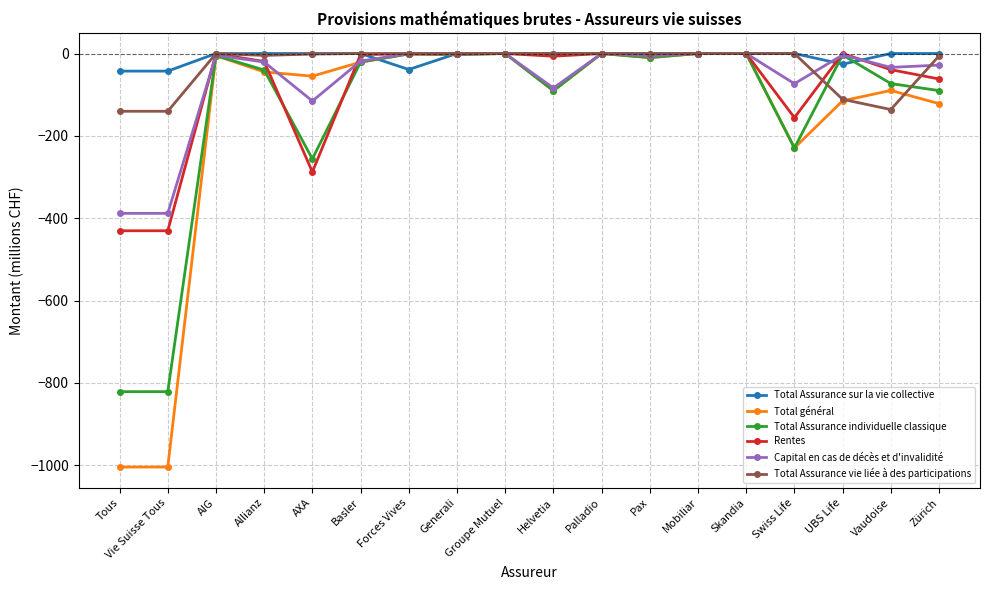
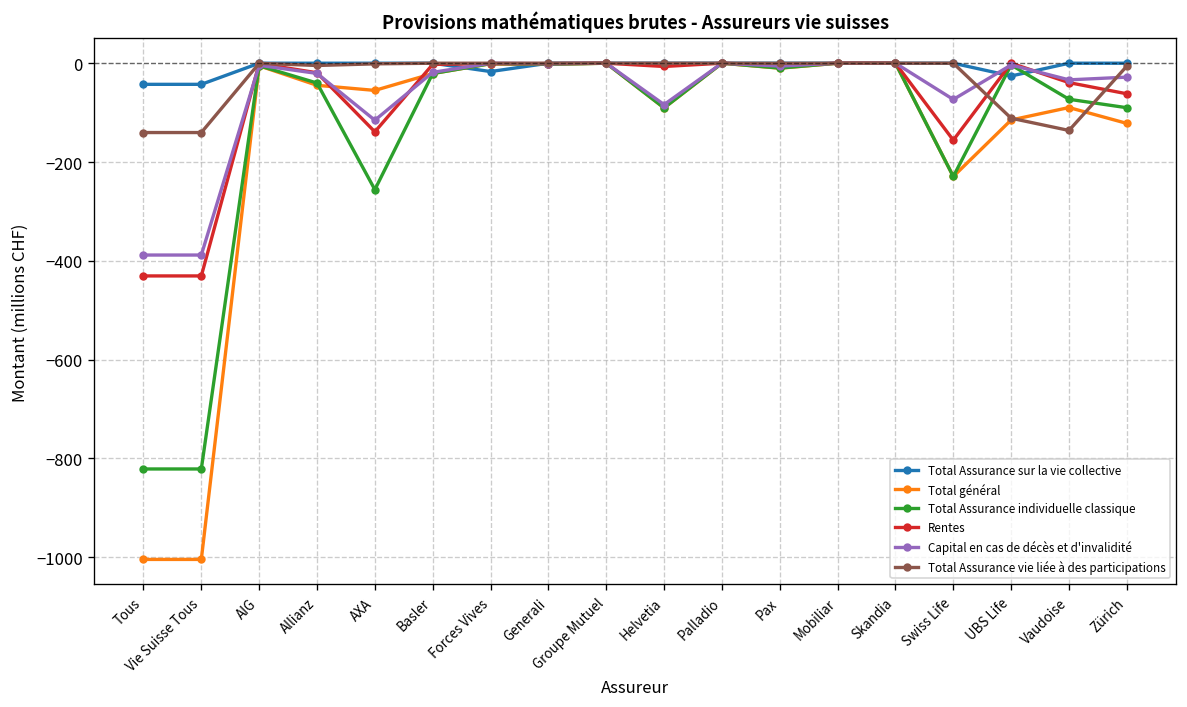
Rentes, AXA: -290 -> -140
Total Assurance sur la vie collective, Forces Vives: -40 -> -20
